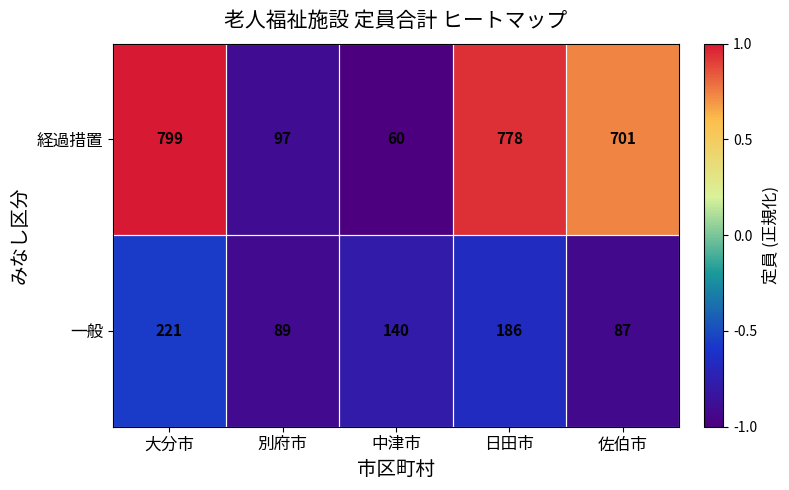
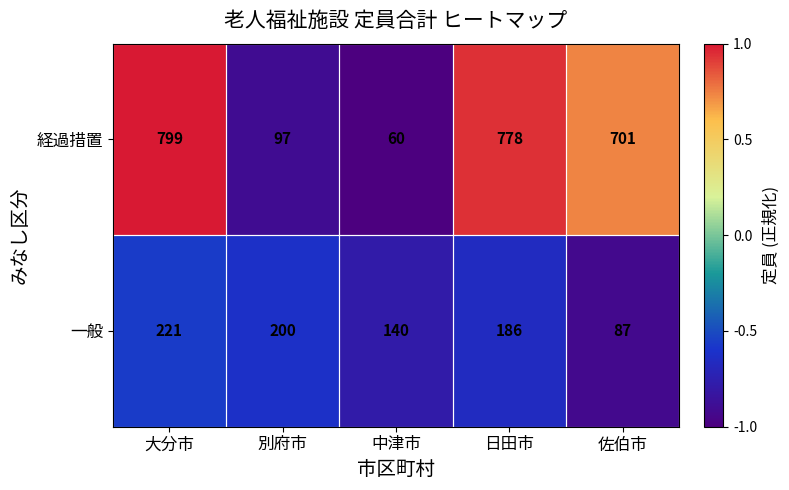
一般, 別府市: 89 -> 200
